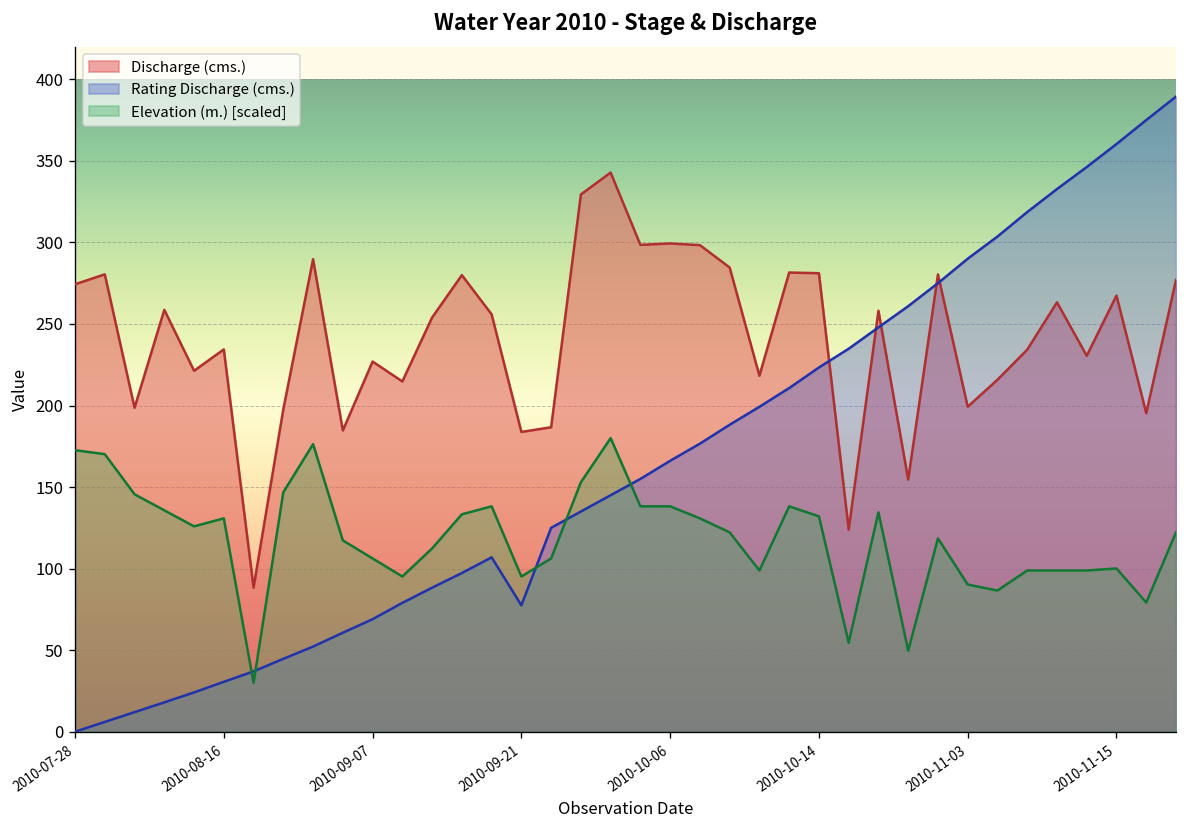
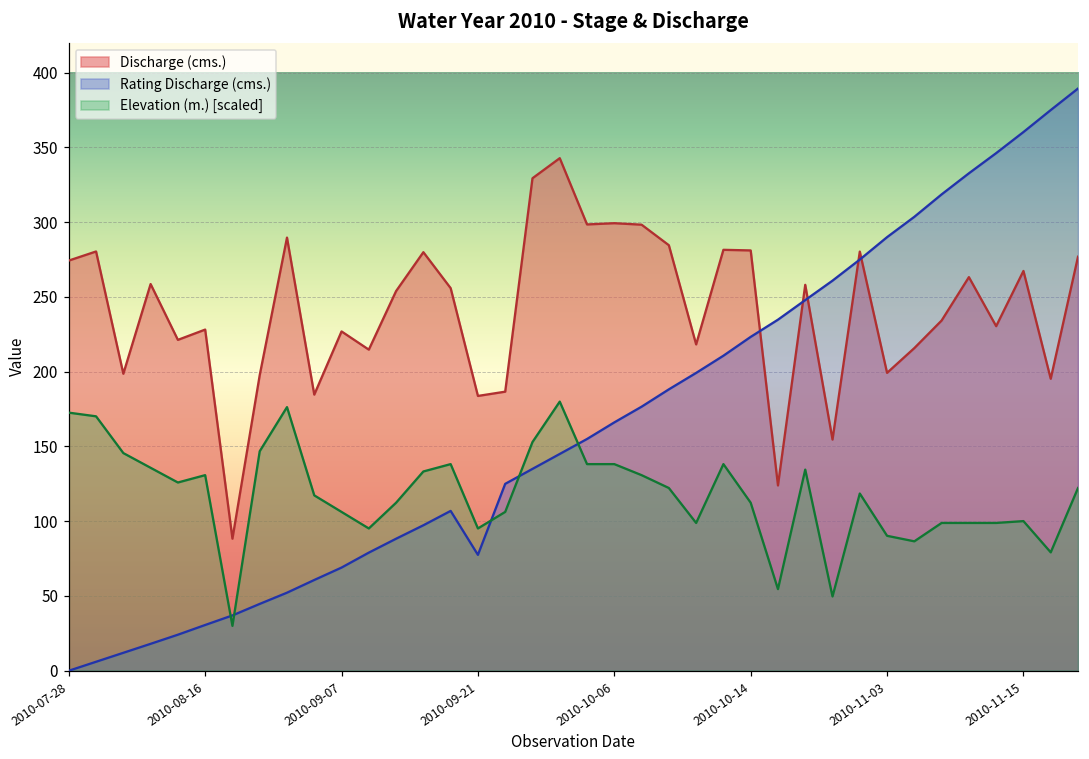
Discharge (cms.), 2010-08-16: 234 -> 228
Elevation (m.) [scaled], 2010-10-14: 132 -> 112
